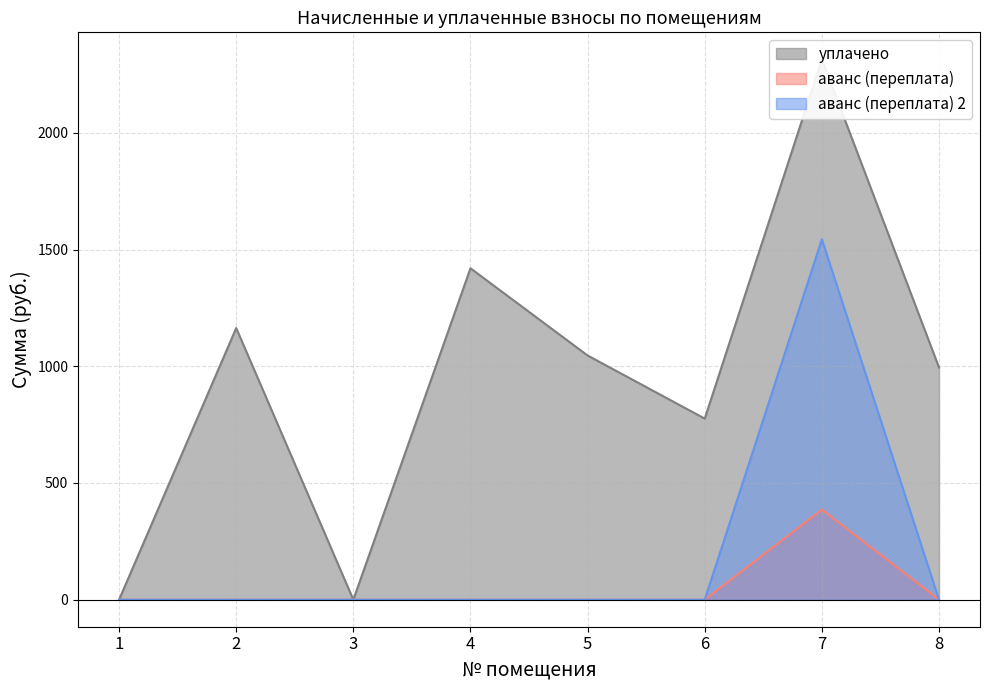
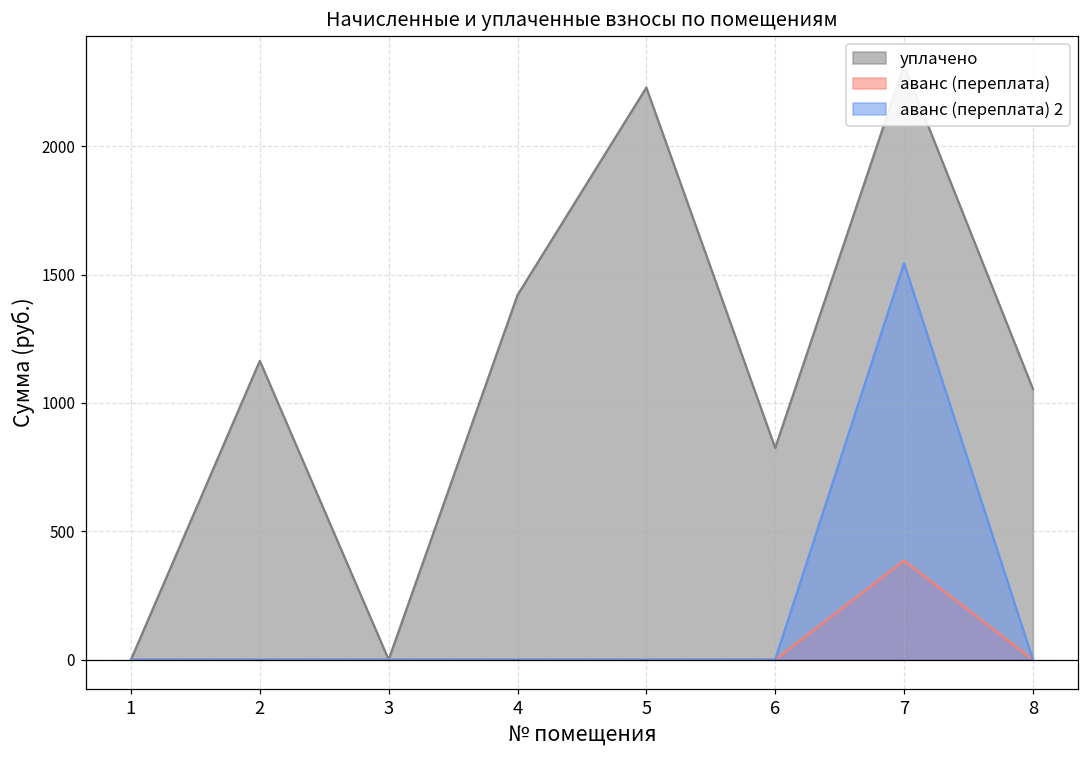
уплачено, 5: 1050 -> 2230
уплачено, 6: 780 -> 820
уплачено, 8: 990 -> 1050
